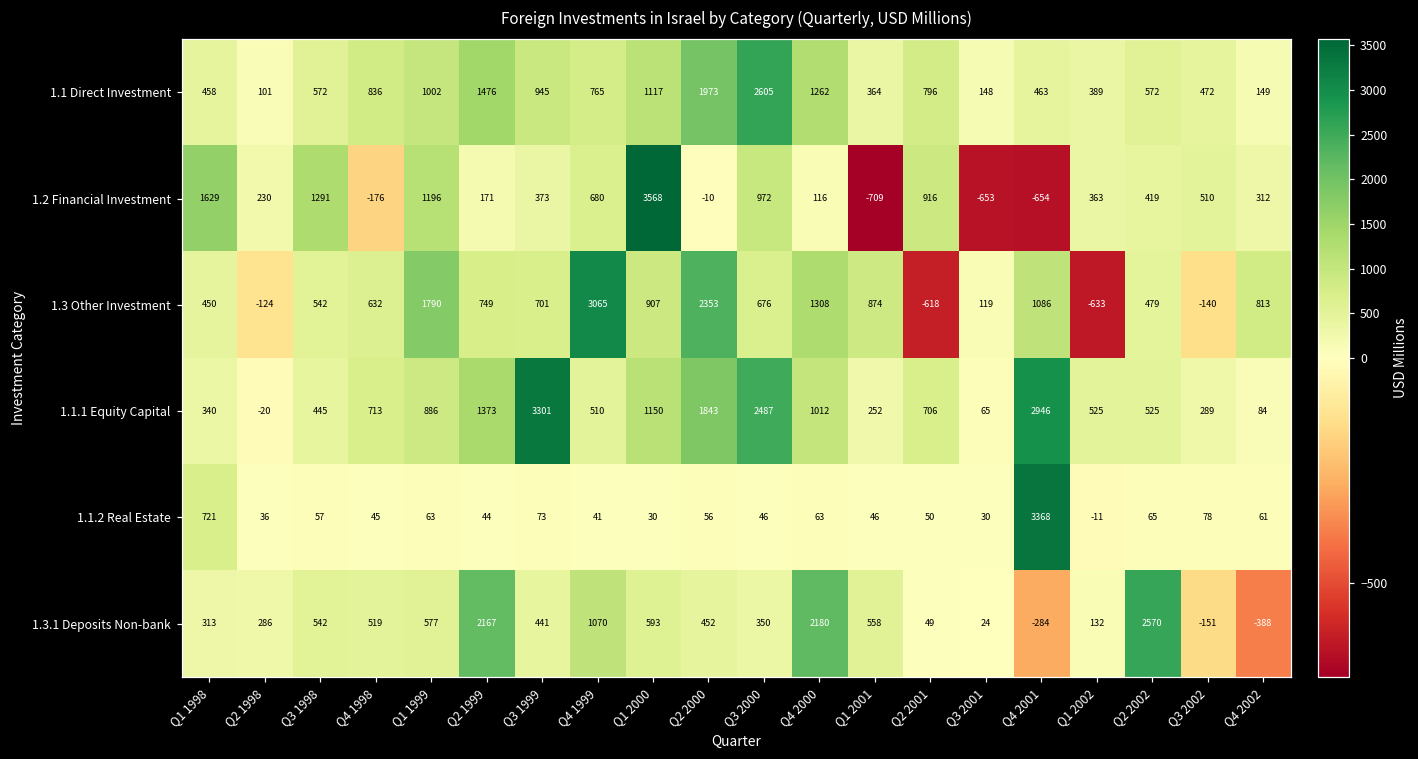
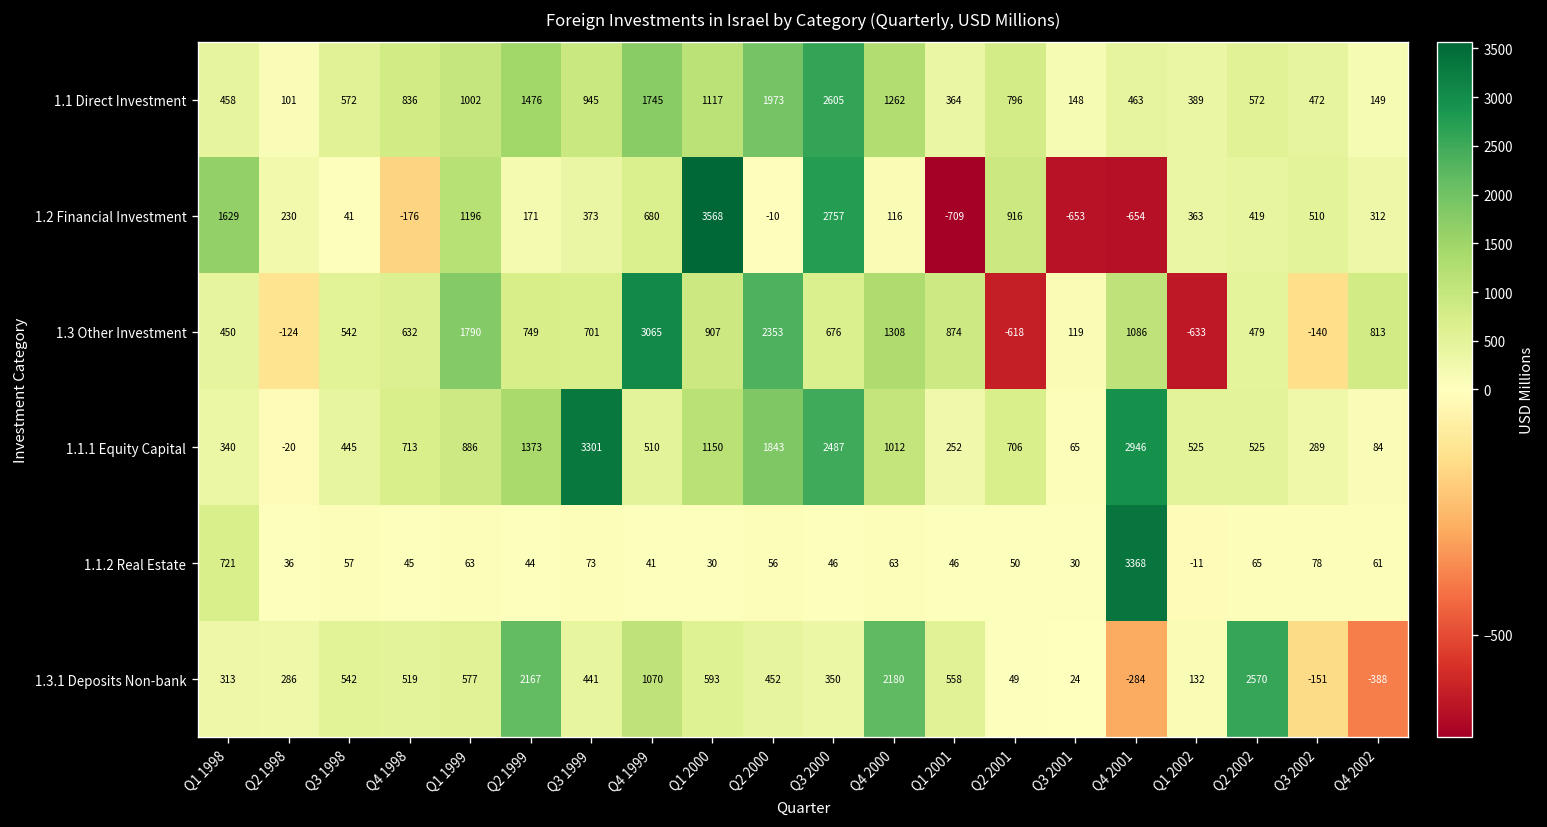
1.1 Direct Investment, Q4 1999: 765 -> 1745
1.2 Financial Investment, Q3 1998: 1291 -> 41
1.2 Financial Investment, Q3 2000: 972 -> 2757
